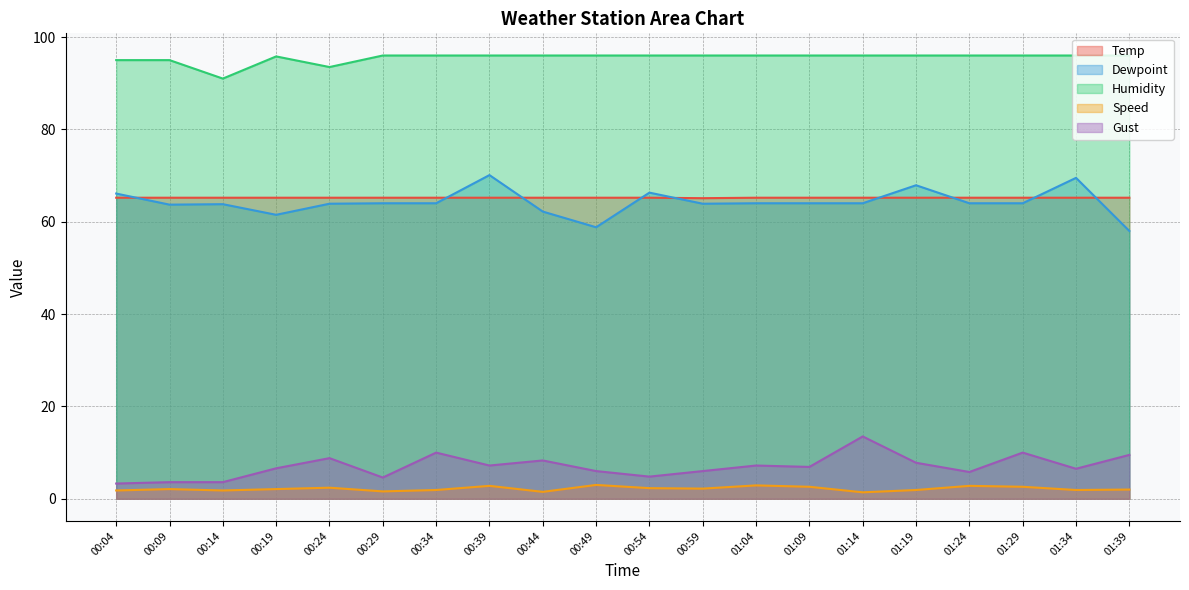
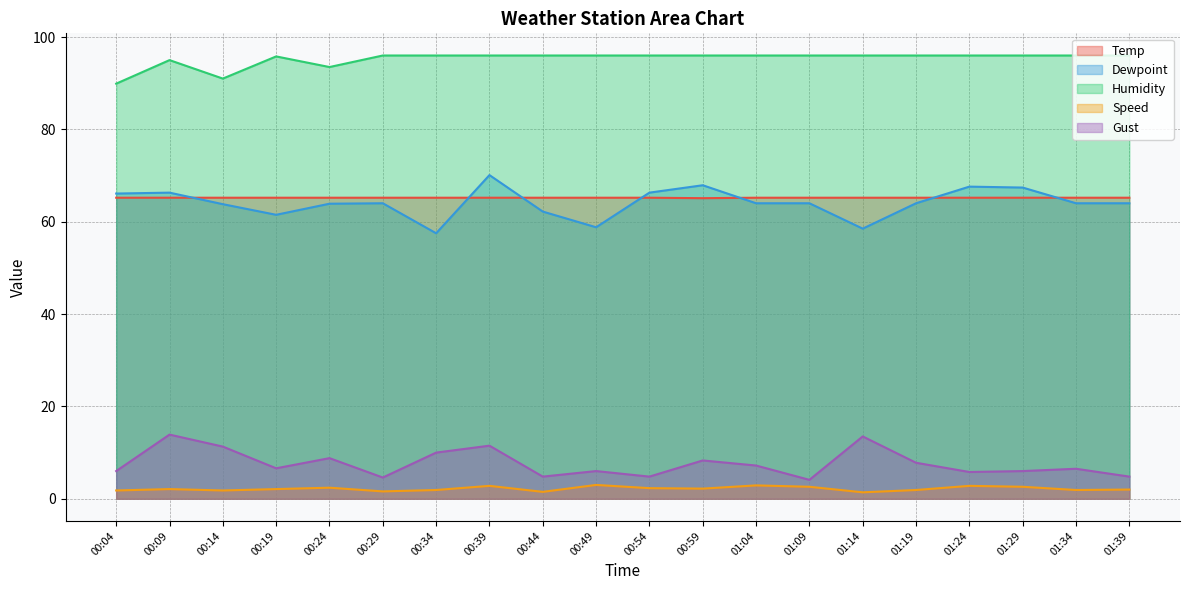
Humidity, 00:04: 95 -> 90
Gust, 00:04: 3 -> 6
Dewpoint, 00:09: 64 -> 66
Gust, 00:09: 4 -> 14
Gust, 00:14: 4 -> 11
Dewpoint, 00:34: 64 -> 58
Gust, 00:39: 7 -> 12
Gust, 00:44: 8 -> 5
Dewpoint, 00:59: 64 -> 68
Gust, 00:59: 6 -> 8
Gust, 01:09: 7 -> 4
Dewpoint, 01:14: 64 -> 59
Dewpoint, 01:19: 68 -> 64
Dewpoint, 01:24: 64 -> 68
Dewpoint, 01:29: 64 -> 67
Gust, 01:29: 10 -> 6
Dewpoint, 01:34: 70 -> 64
Dewpoint, 01:39: 58 -> 64
Gust, 01:39: 10 -> 5
